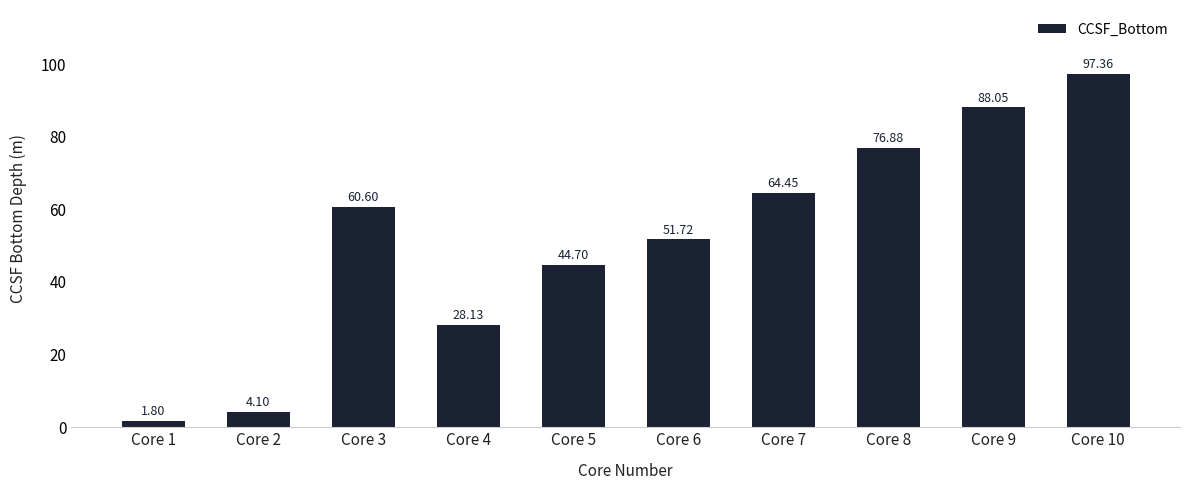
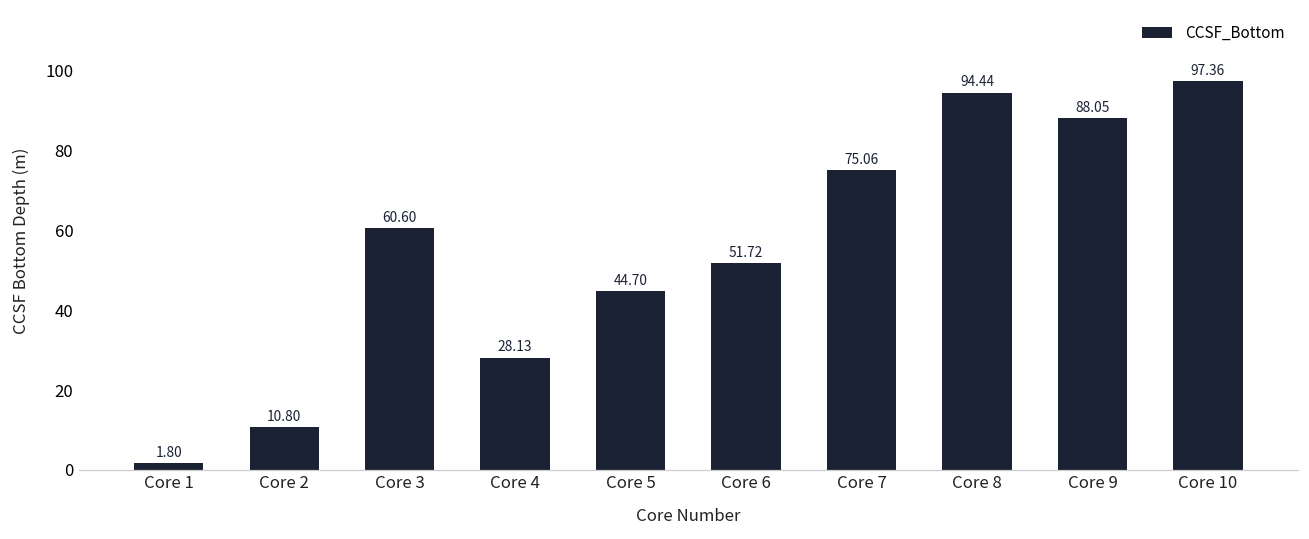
Core 2: 4.10 -> 10.80
Core 7: 64.45 -> 75.06
Core 8: 76.88 -> 94.44
